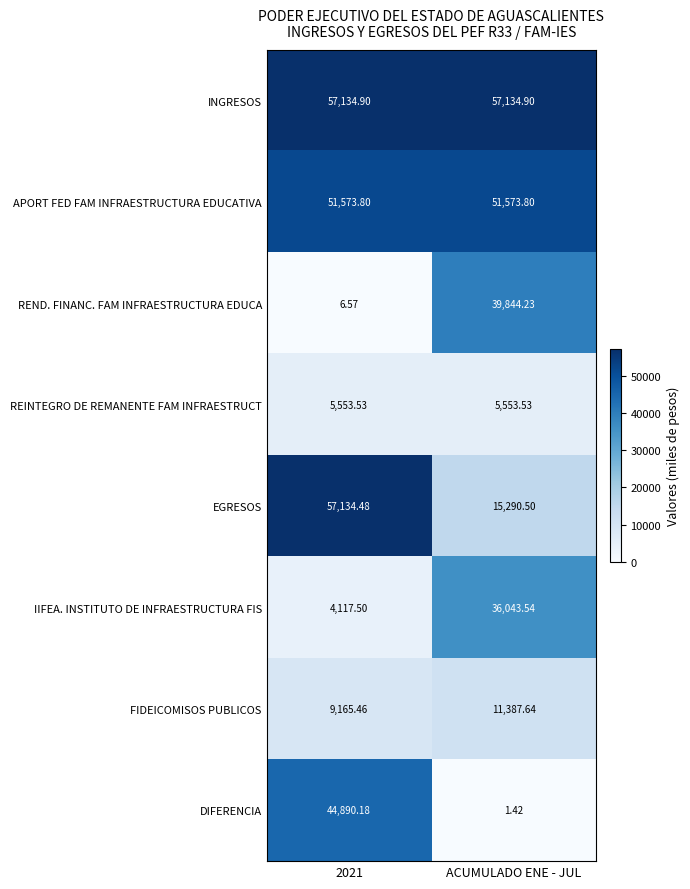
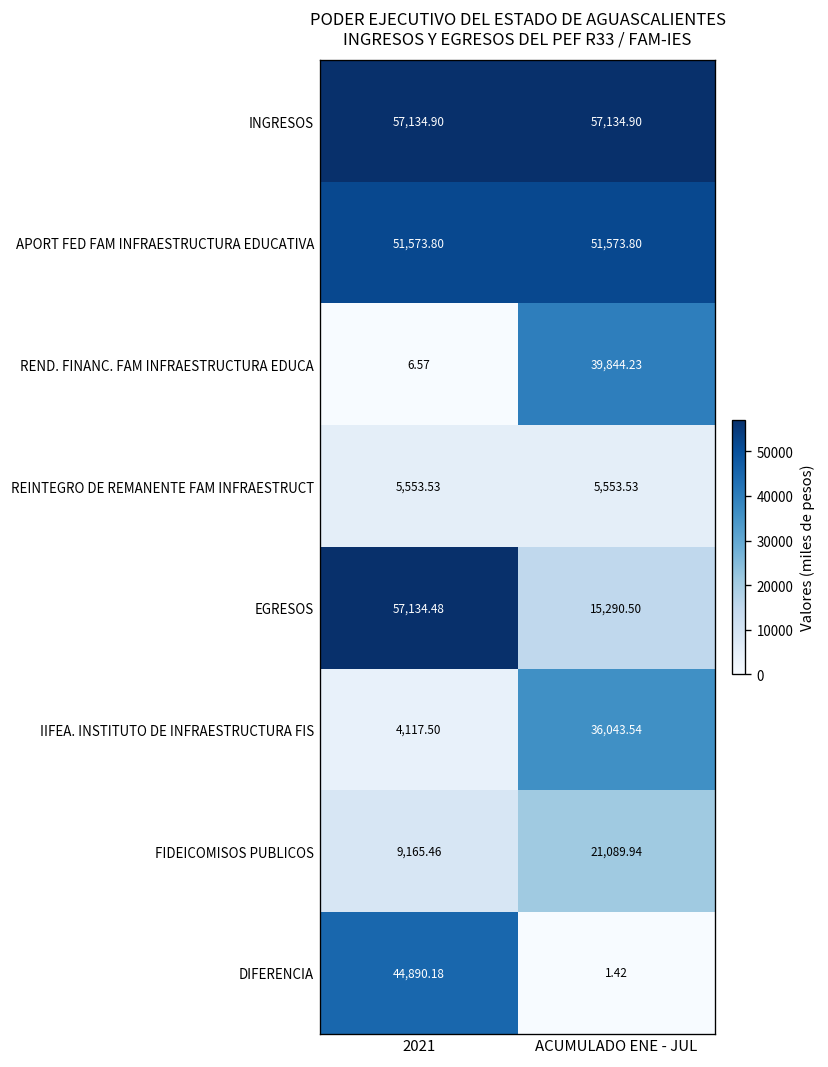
FIDEICOMISOS PUBLICOS, ACUMULADO ENE - JUL: 11,387.64 -> 21,089.94
